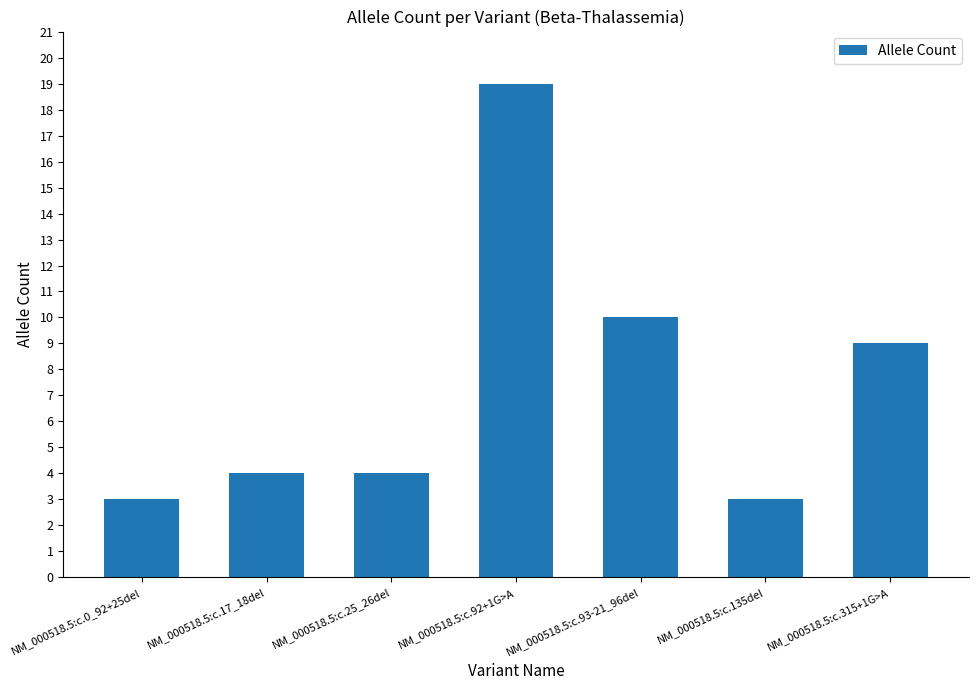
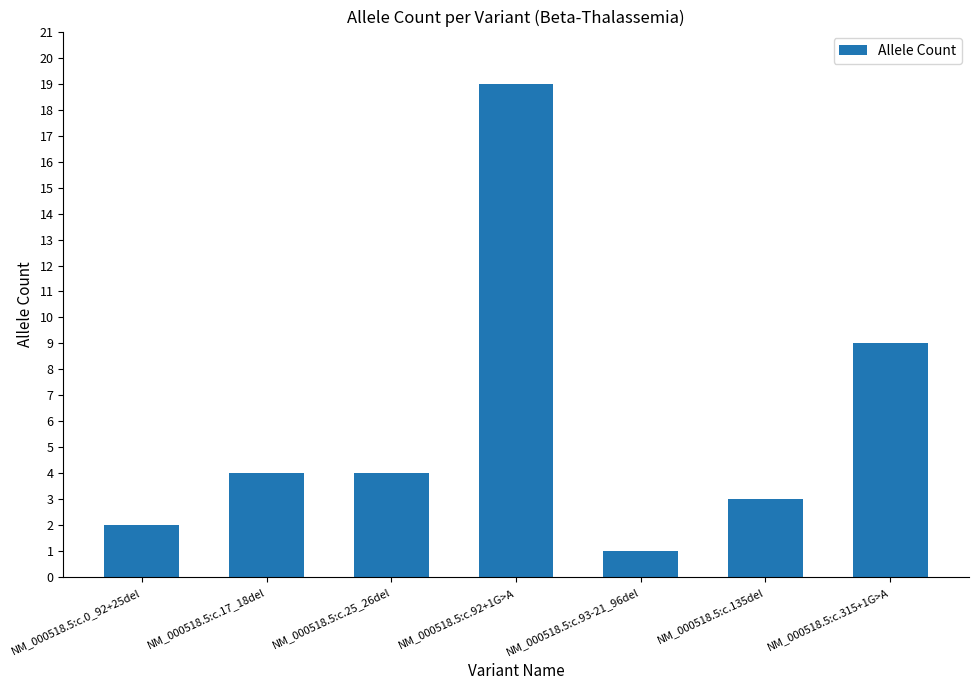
NM_000518.5:c.0_92+25del: 3 -> 2
NM_000518.5:c.93-21_96del: 10 -> 1
